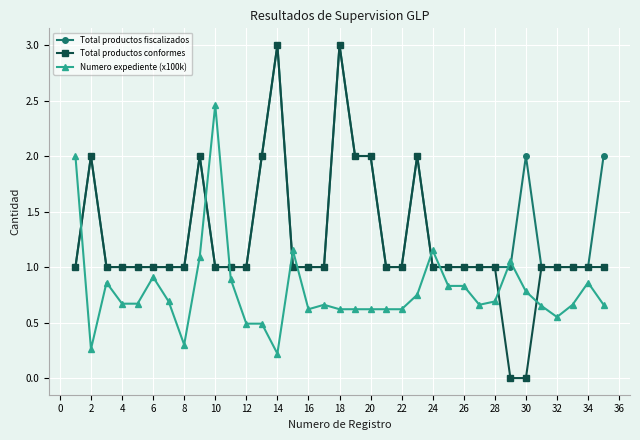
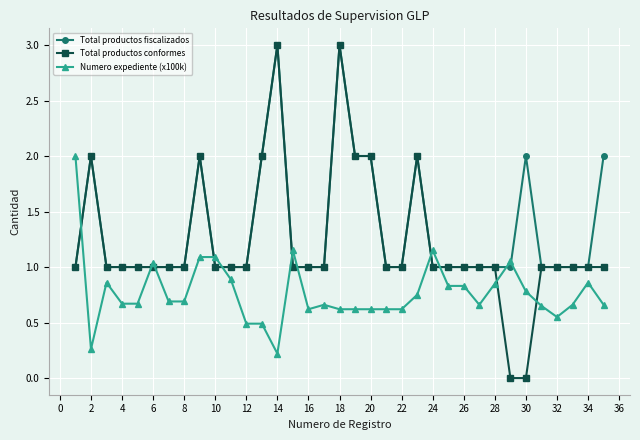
Numero expediente (x100k), 6: 0.91 -> 1.04
Numero expediente (x100k), 8: 0.30 -> 0.69
Numero expediente (x100k), 10: 2.46 -> 1.09
Numero expediente (x100k), 28: 0.69 -> 0.85
